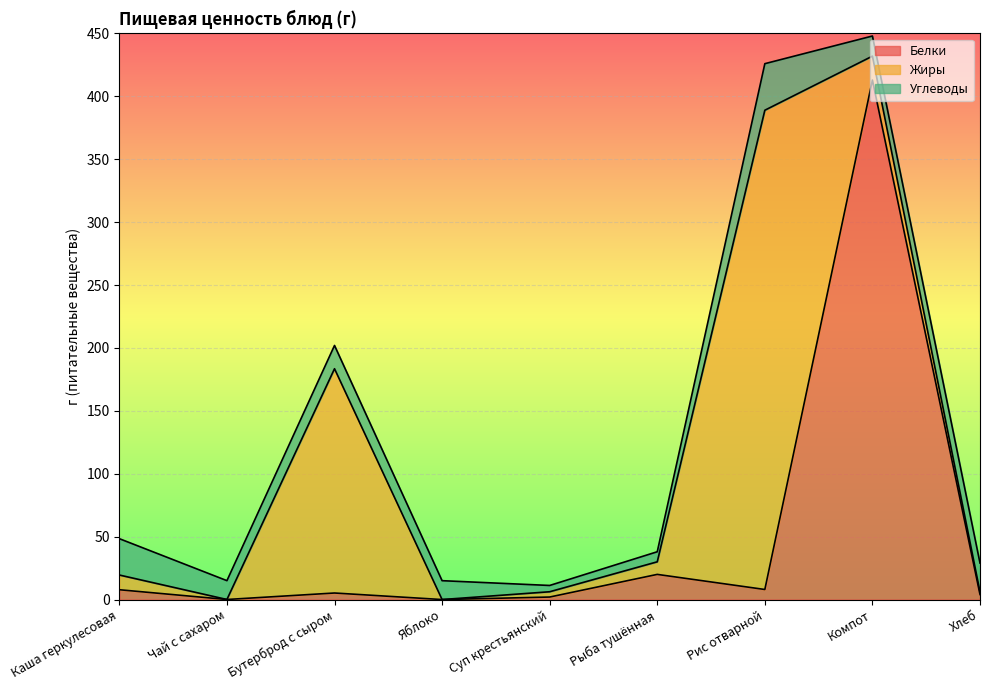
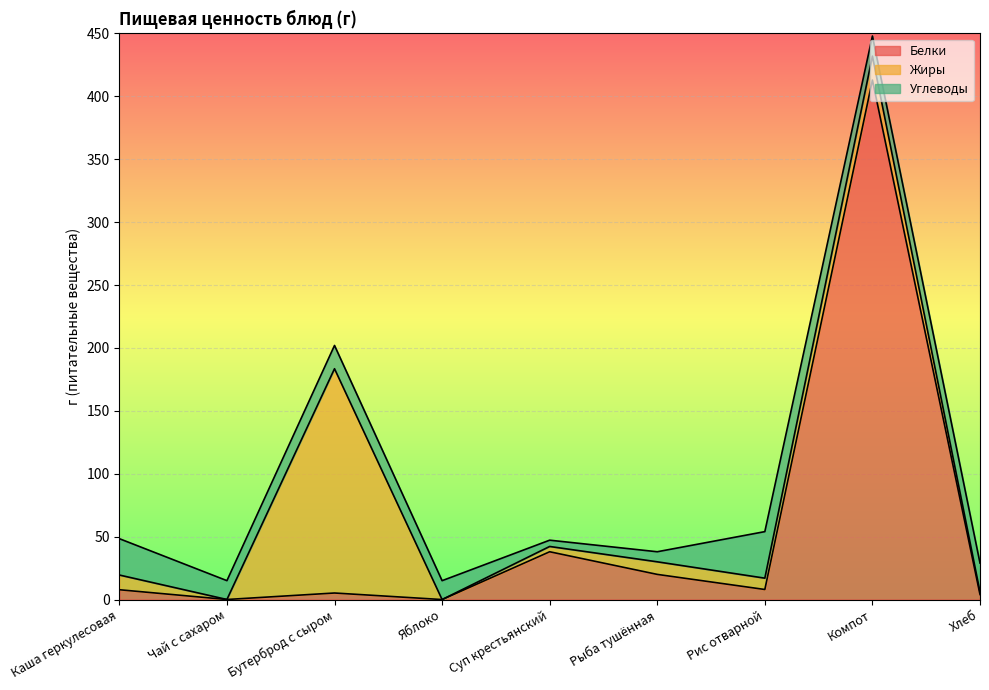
Белки, Суп крестьянский: 2 -> 38
Жиры, Рис отварной: 381 -> 9
